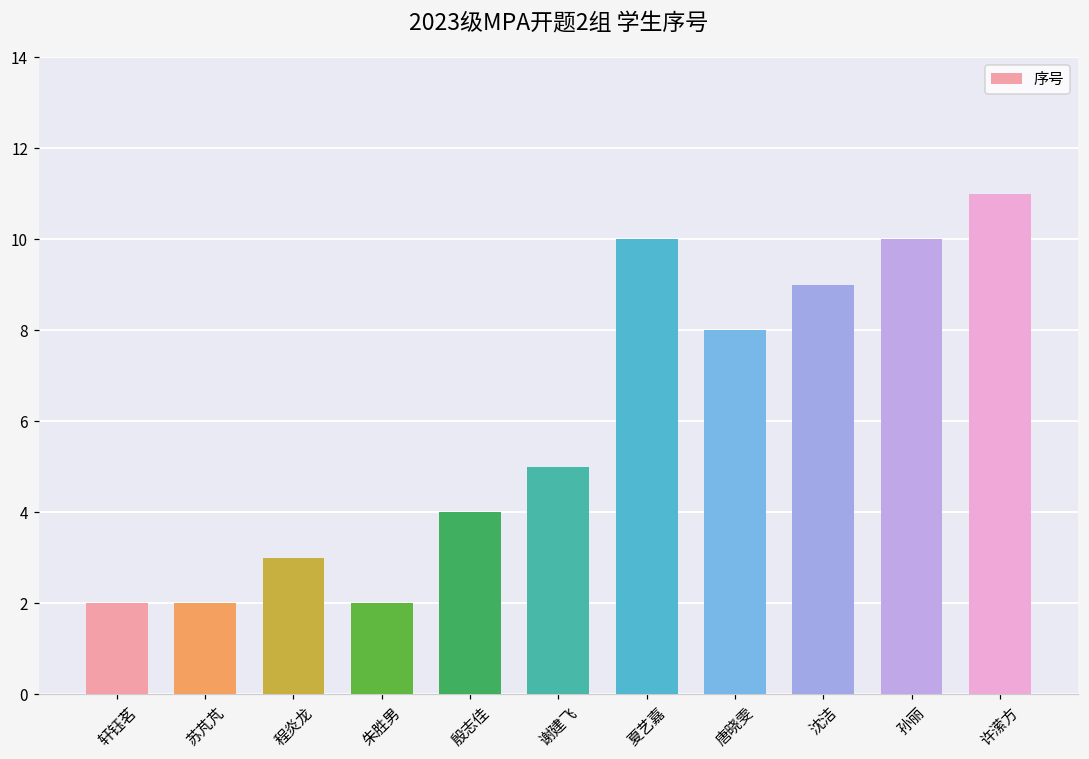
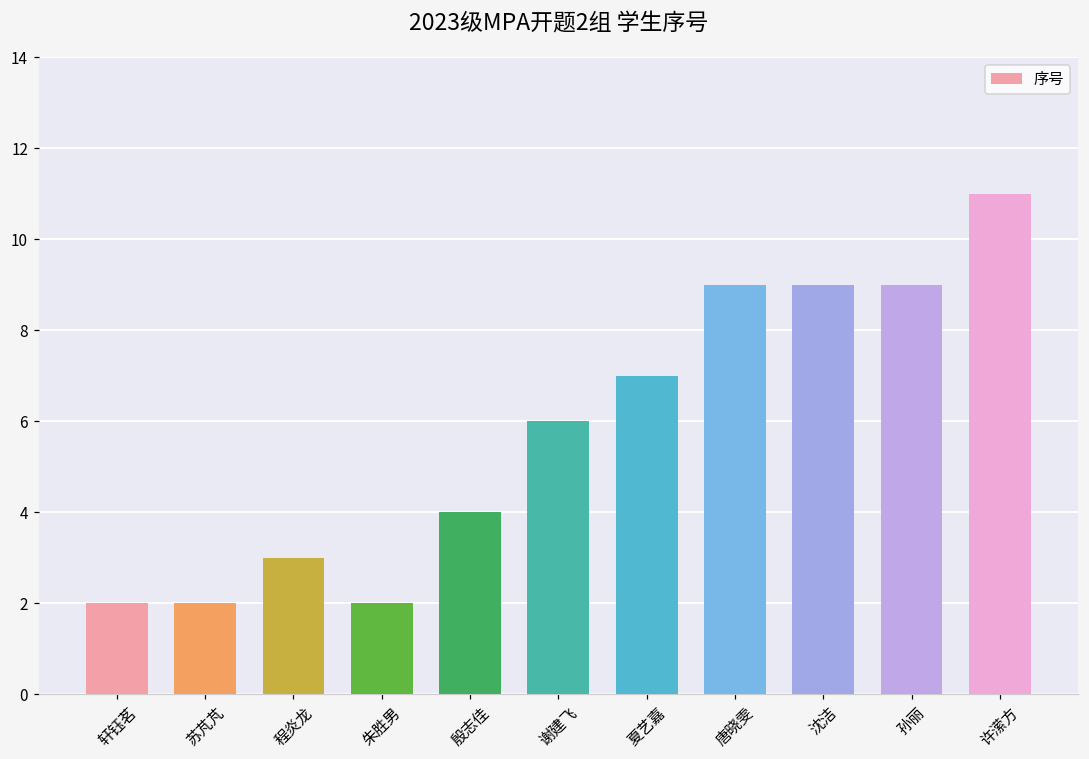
谢建飞: 5 -> 6
夏艺嘉: 10 -> 7
唐晓雯: 8 -> 9
孙丽: 10 -> 9
